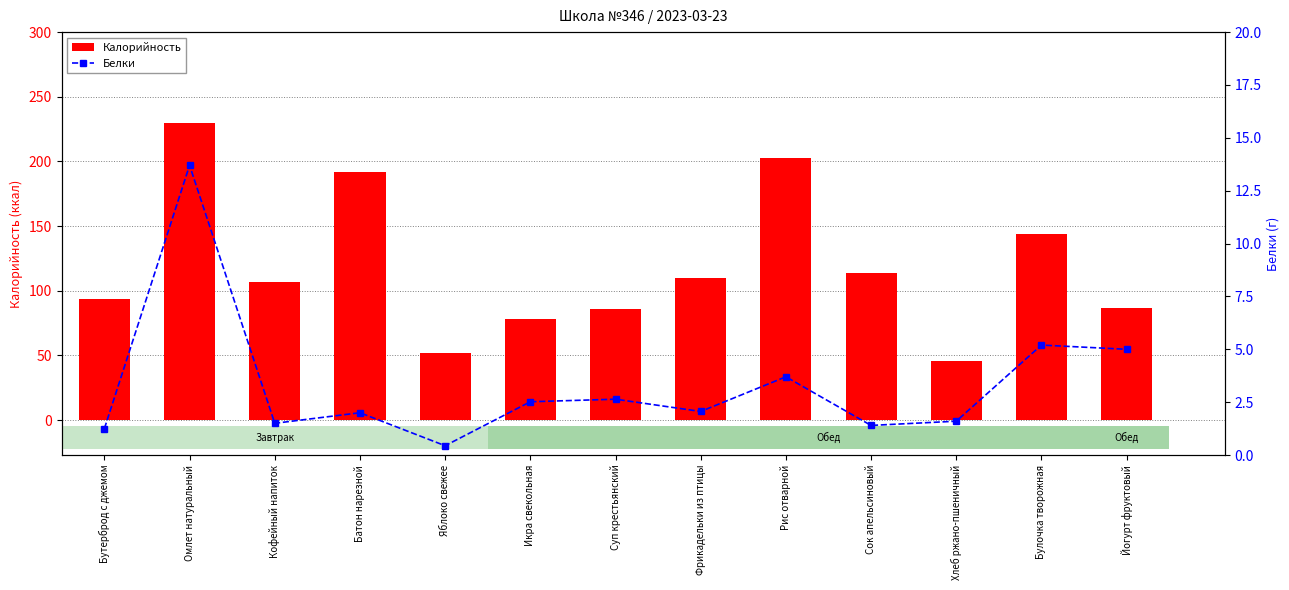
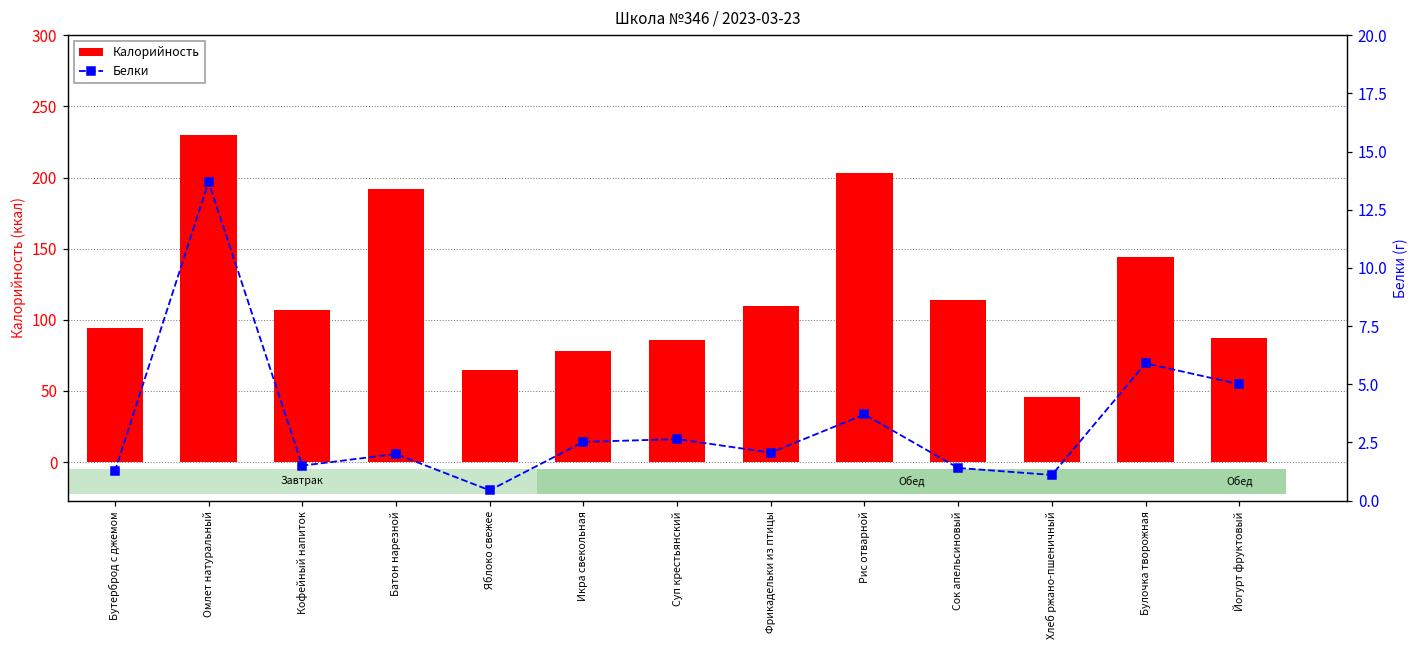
Калорийность, Яблоко свежее: 52 -> 65
Белки, Хлеб ржано-пшеничный: 1.6 -> 1.1
Белки, Булочка творожная: 5.2 -> 5.9
